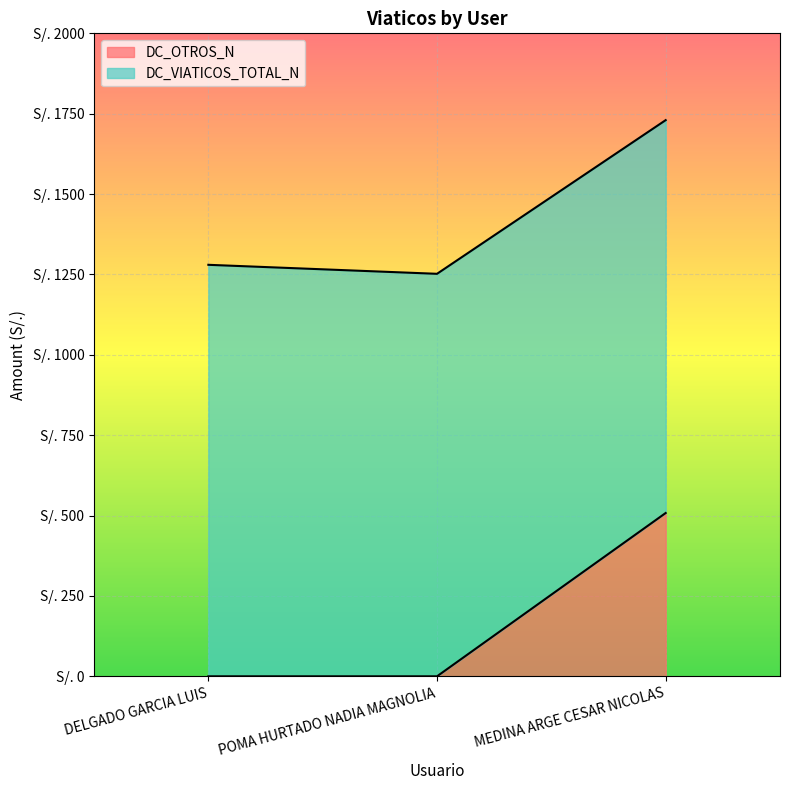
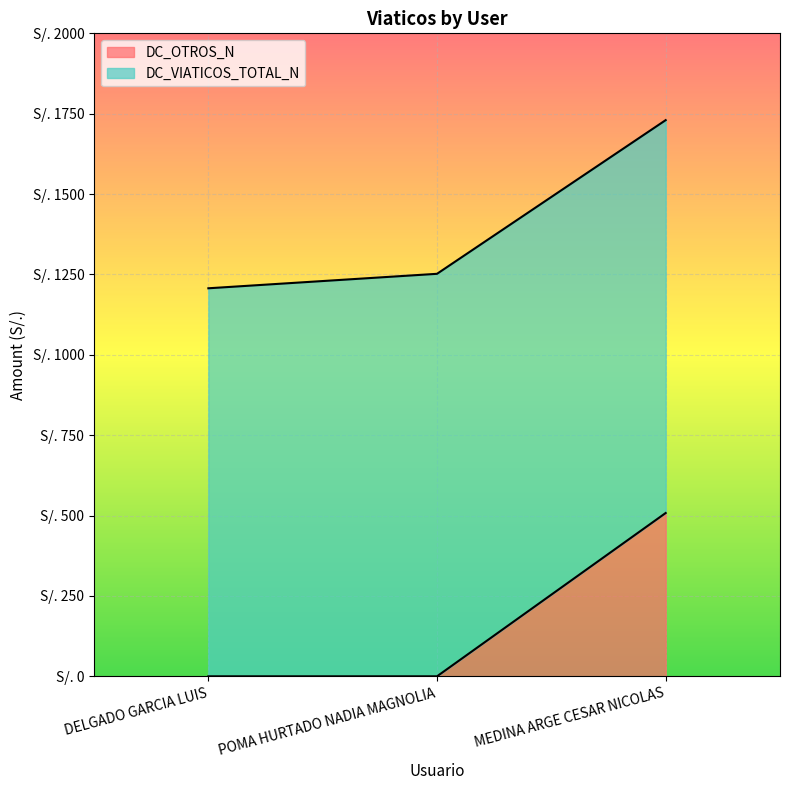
DC_VIATICOS_TOTAL_N, DELGADO GARCIA LUIS: S/. 1280 -> S/. 1210
